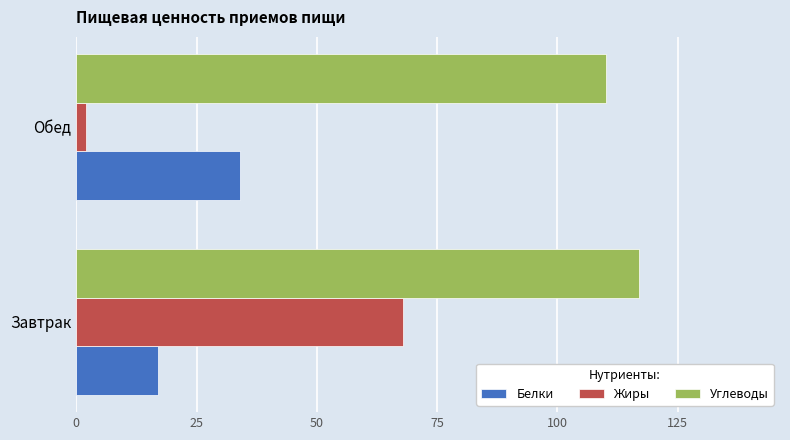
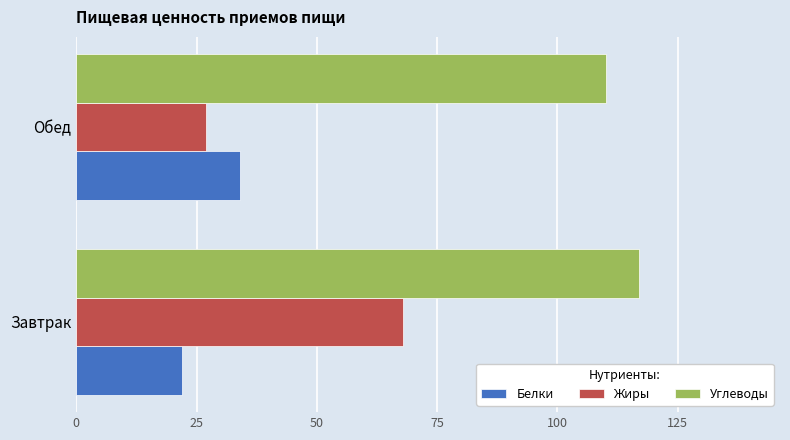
Жиры, Обед: 2 -> 27
Белки, Завтрак: 17 -> 22
